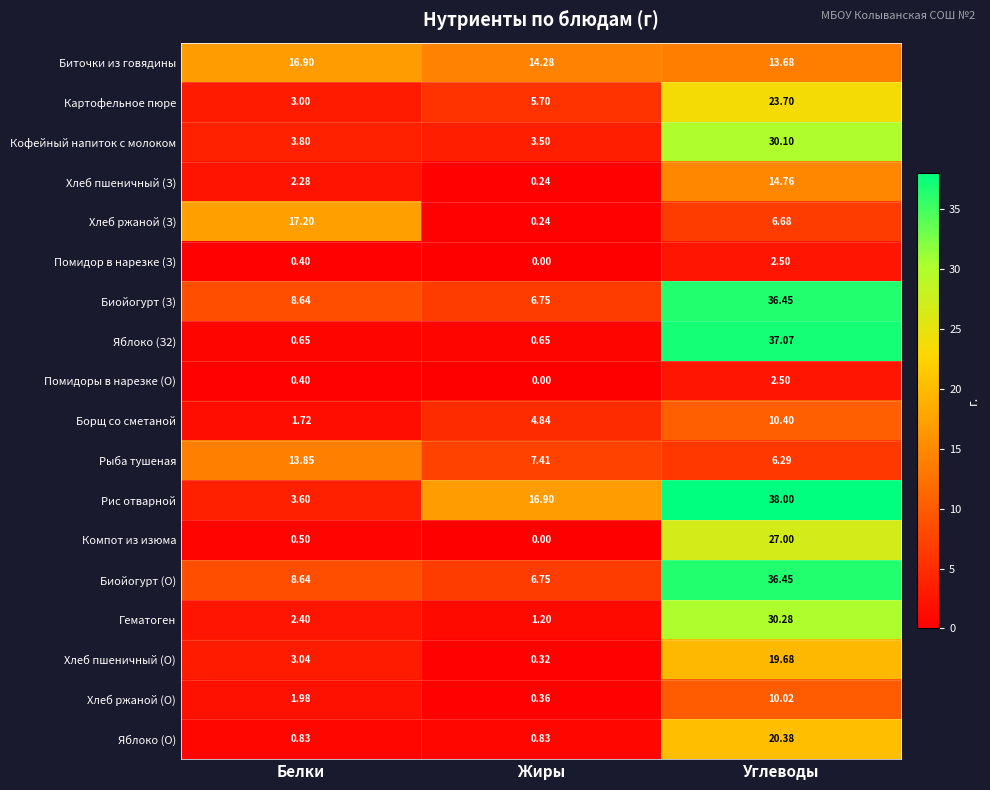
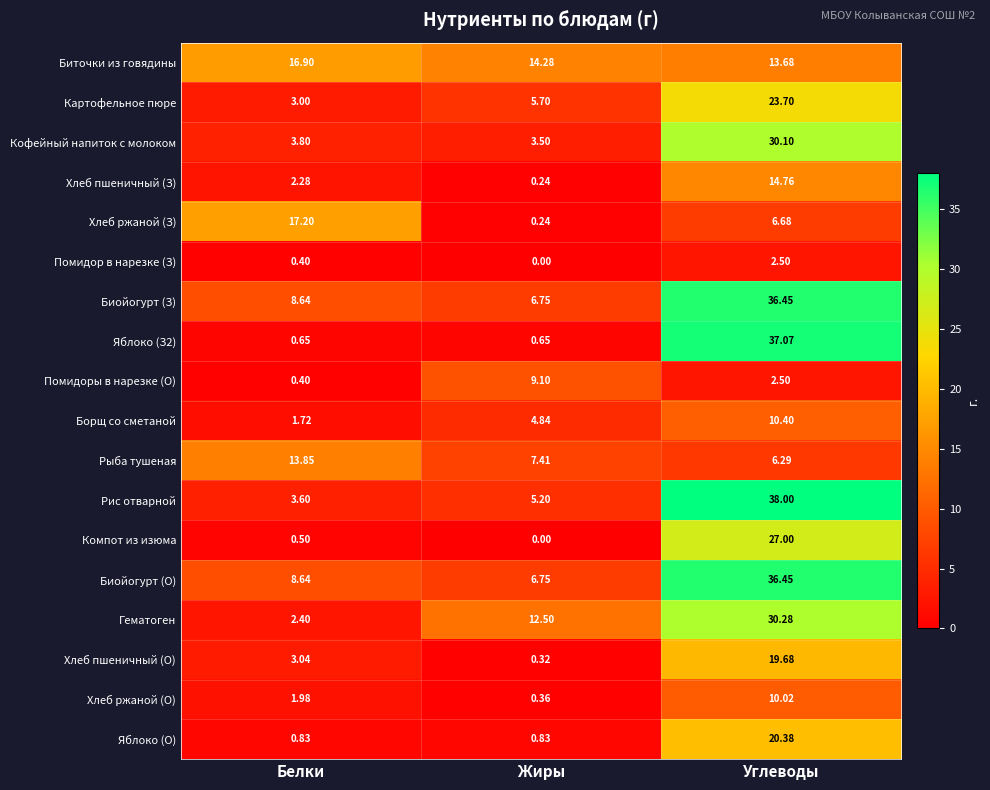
Помидоры в нарезке (О), Жиры: 0.00 -> 9.10
Рис отварной, Жиры: 16.90 -> 5.20
Гематоген, Жиры: 1.20 -> 12.50
